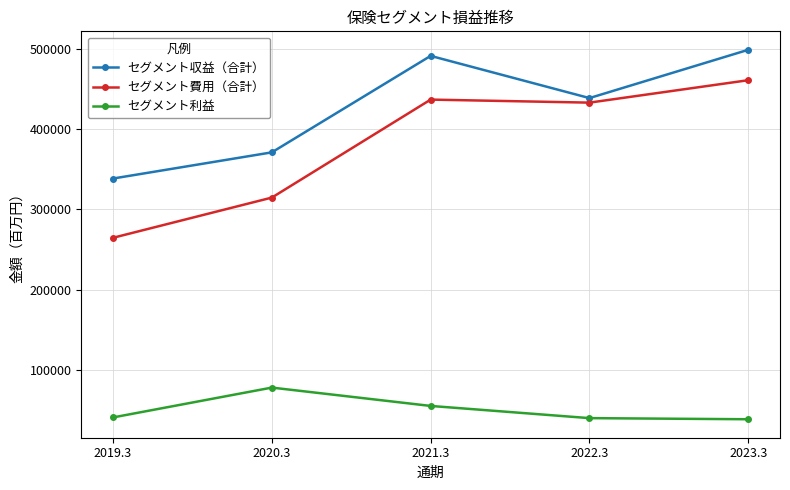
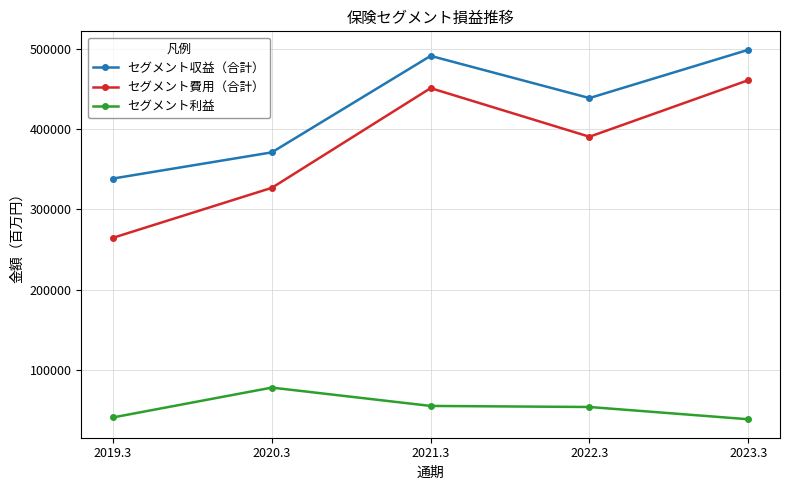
セグメント費用（合計）, 2020.3: 310000 -> 330000
セグメント費用（合計）, 2021.3: 440000 -> 450000
セグメント費用（合計）, 2022.3: 430000 -> 390000
セグメント利益, 2022.3: 40000 -> 50000
